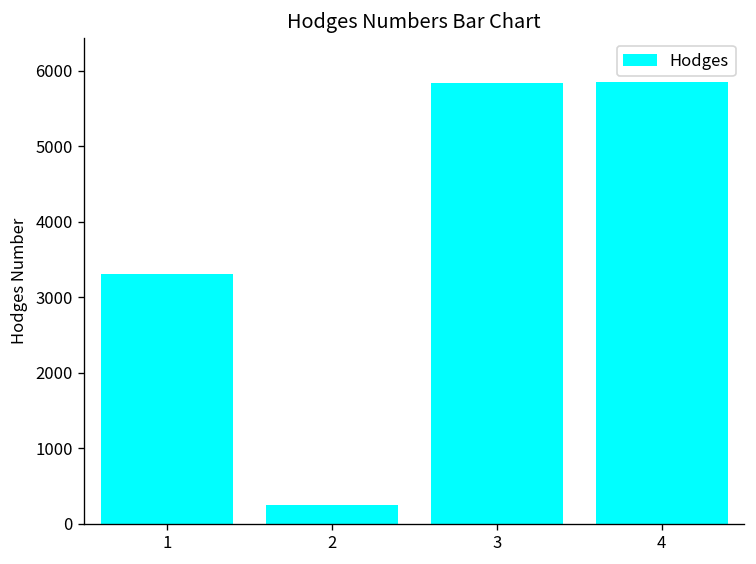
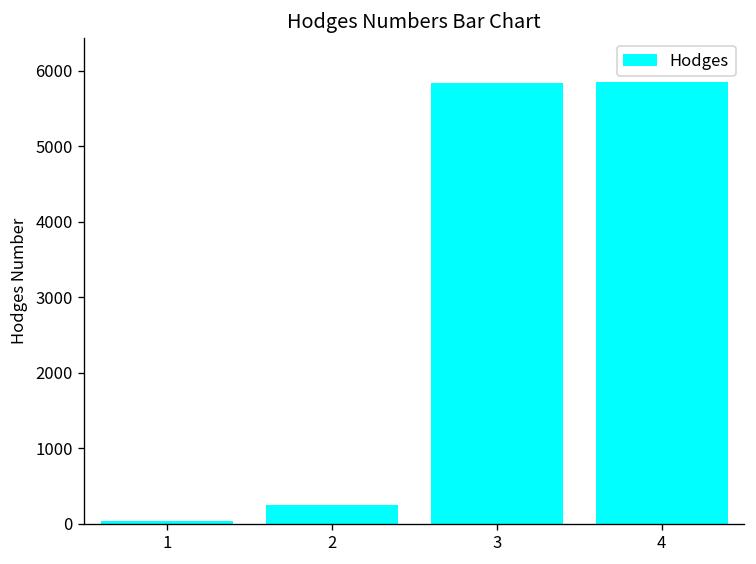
1: 3300 -> 0
